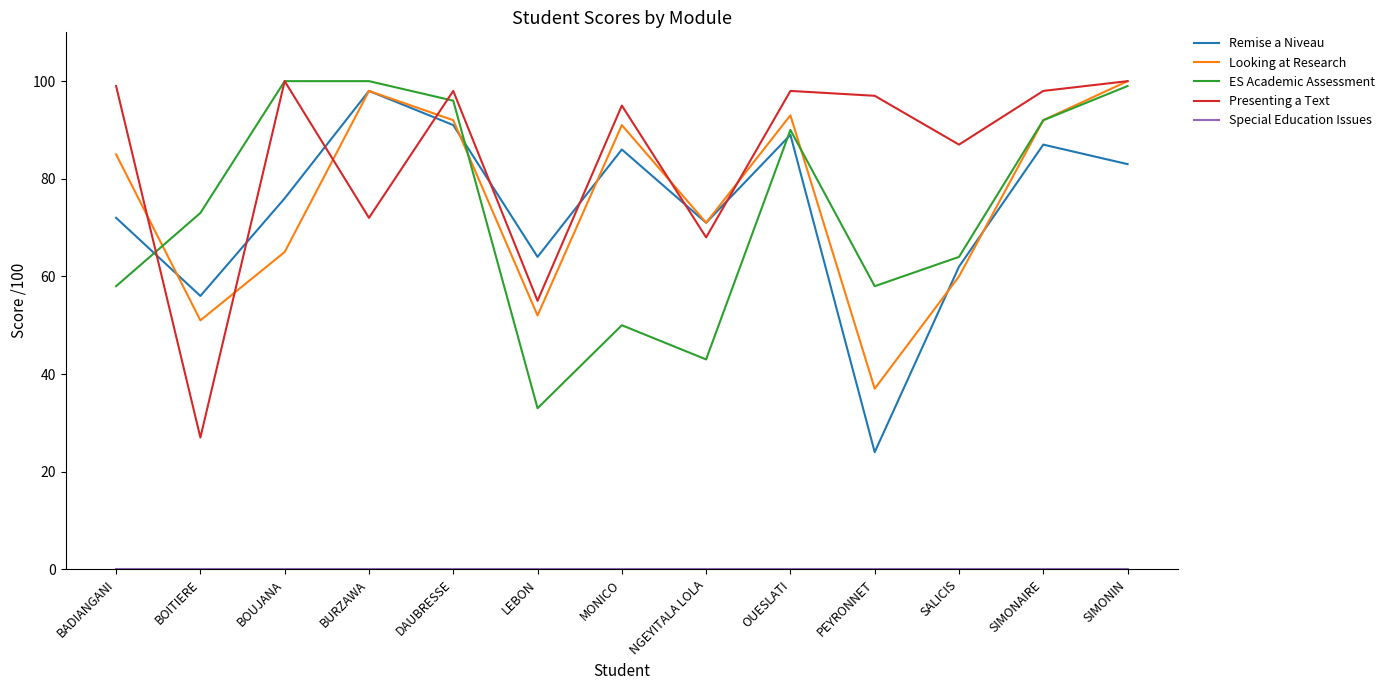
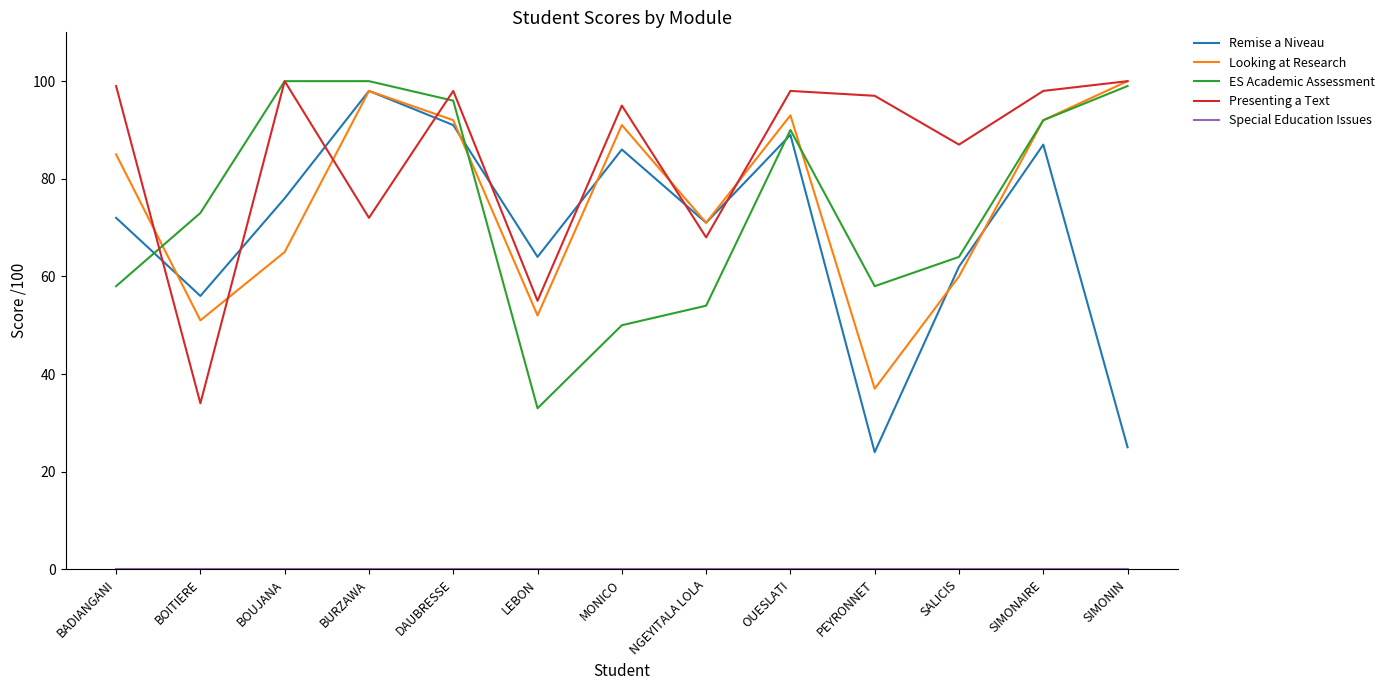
Presenting a Text, BOITIERE: 27 -> 34
ES Academic Assessment, NGEYITALA LOLA: 43 -> 54
Remise a Niveau, SIMONIN: 83 -> 25
